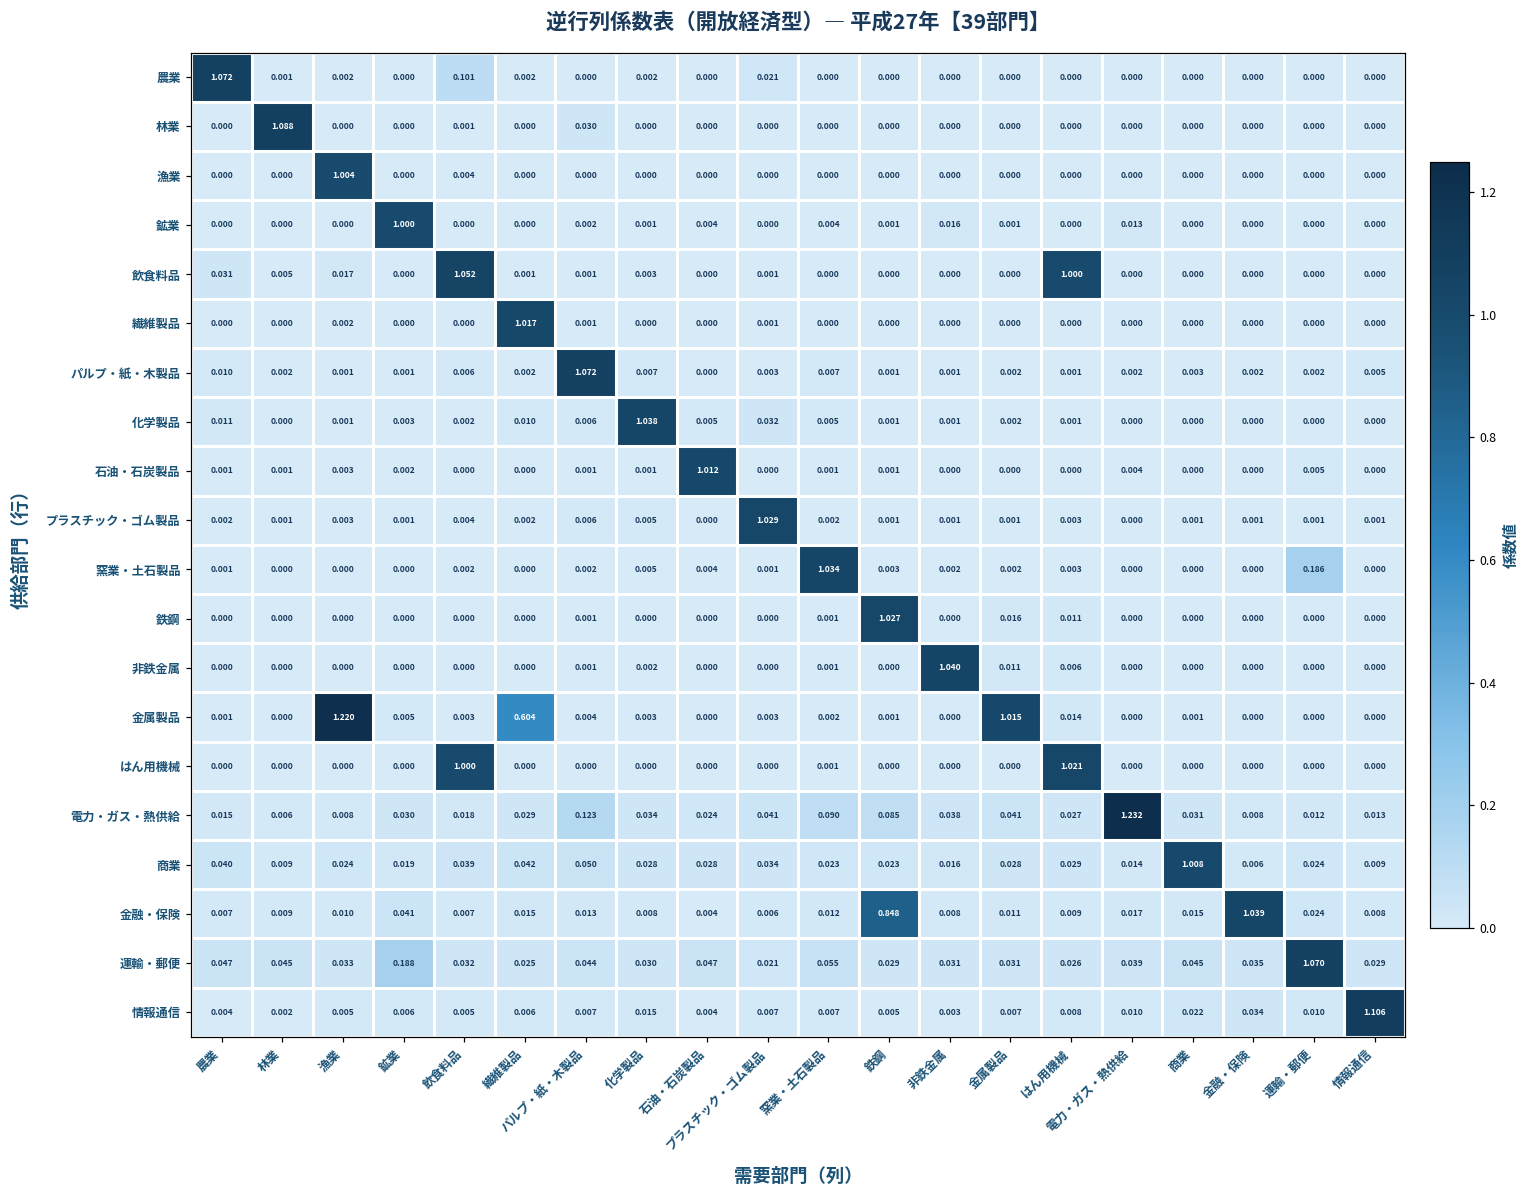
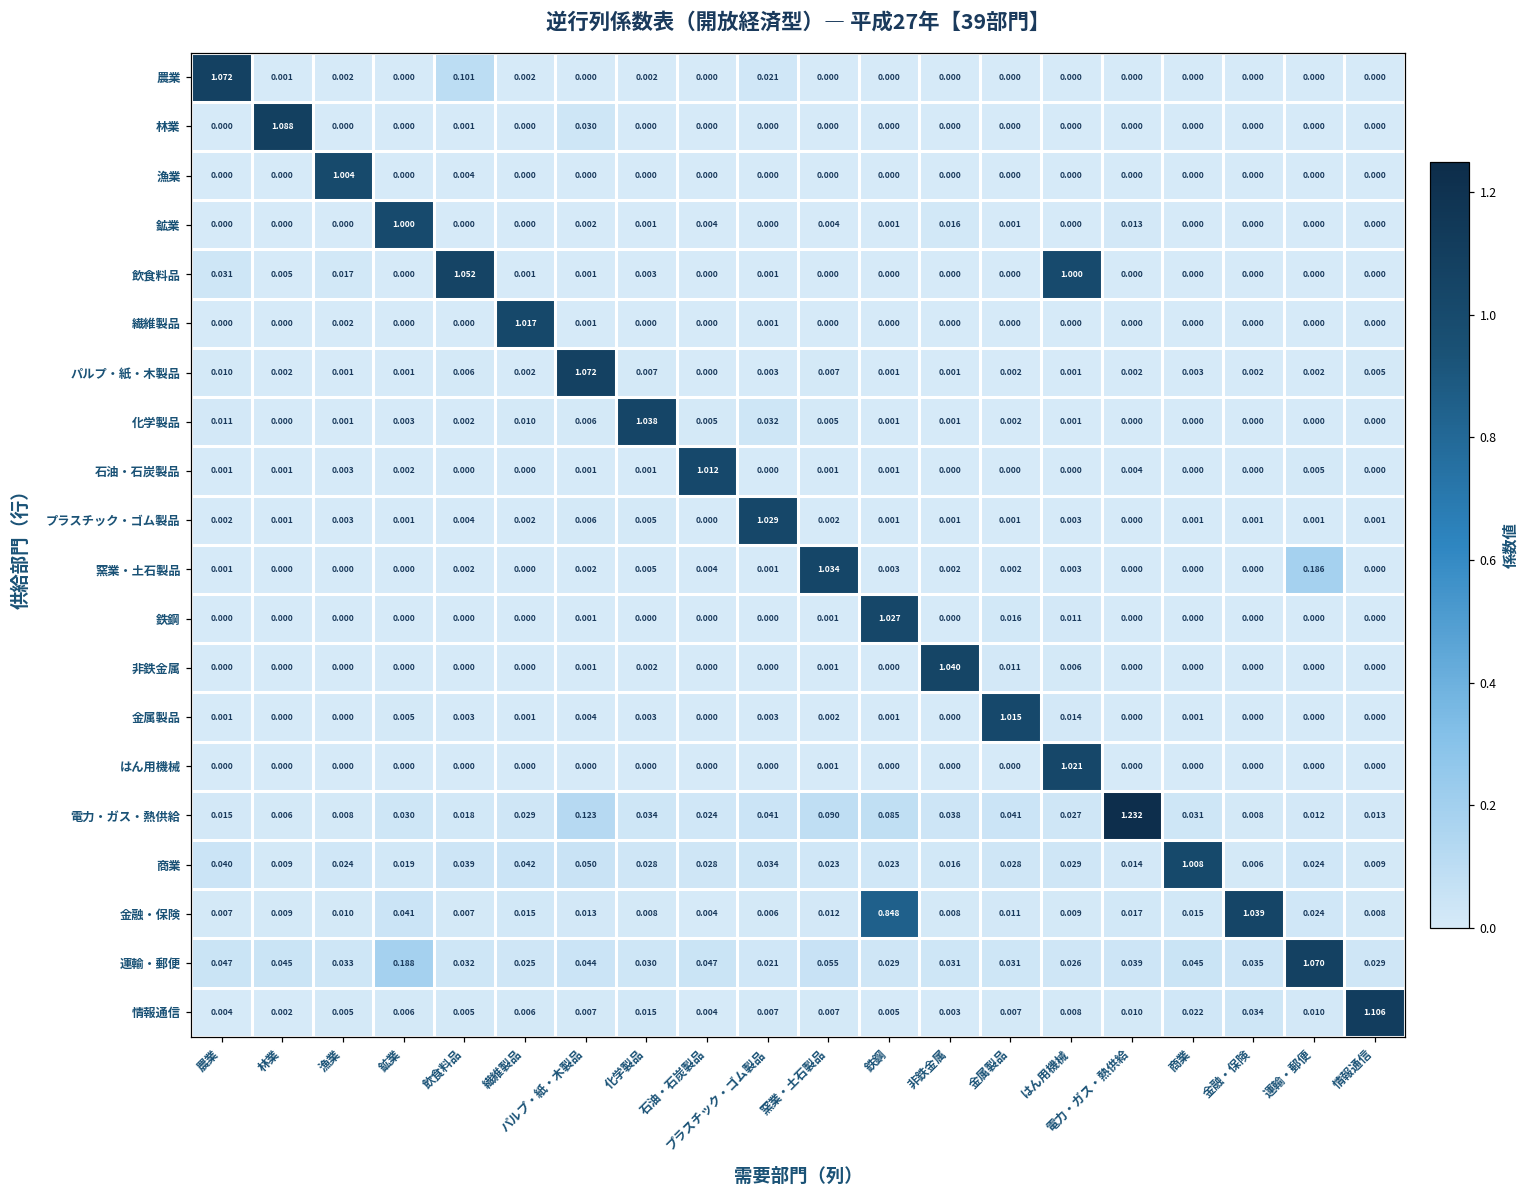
金属製品, 漁業: 1.220 -> 0.000
金属製品, 繊維製品: 0.604 -> 0.001
はん用機械, 飲食料品: 1.000 -> 0.000
